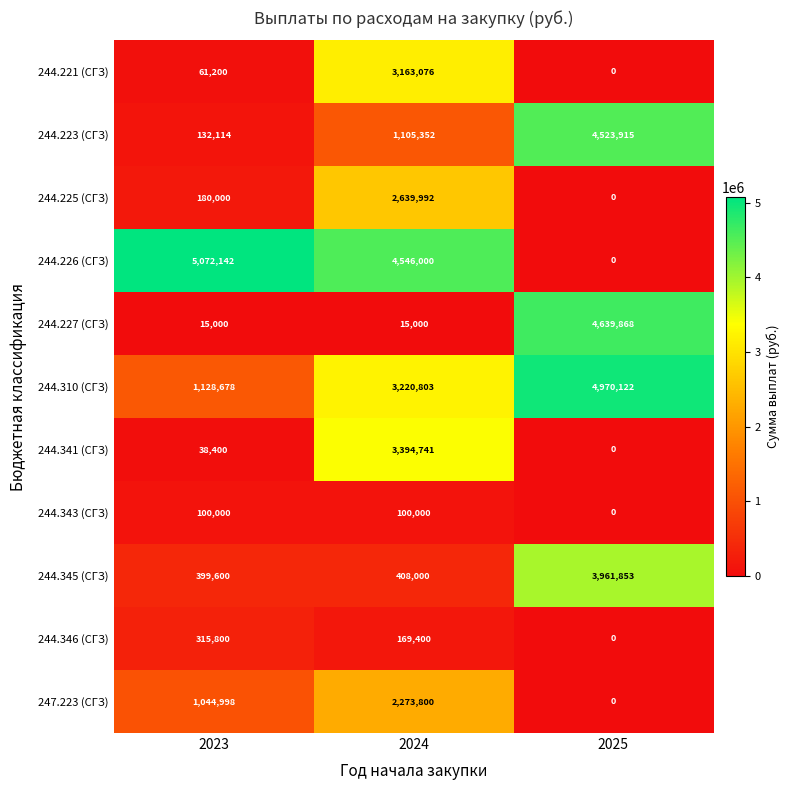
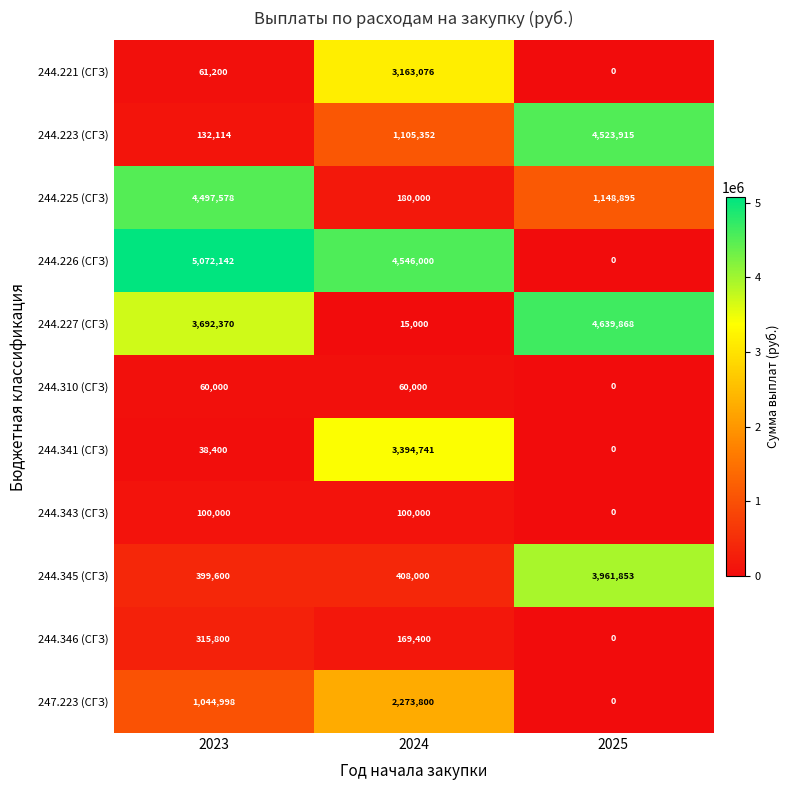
244.225 (СГЗ), 2023: 180,000 -> 4,497,578
244.225 (СГЗ), 2024: 2,639,992 -> 180,000
244.225 (СГЗ), 2025: 0 -> 1,148,895
244.227 (СГЗ), 2023: 15,000 -> 3,692,370
244.310 (СГЗ), 2023: 1,128,678 -> 60,000
244.310 (СГЗ), 2024: 3,220,803 -> 60,000
244.310 (СГЗ), 2025: 4,970,122 -> 0
